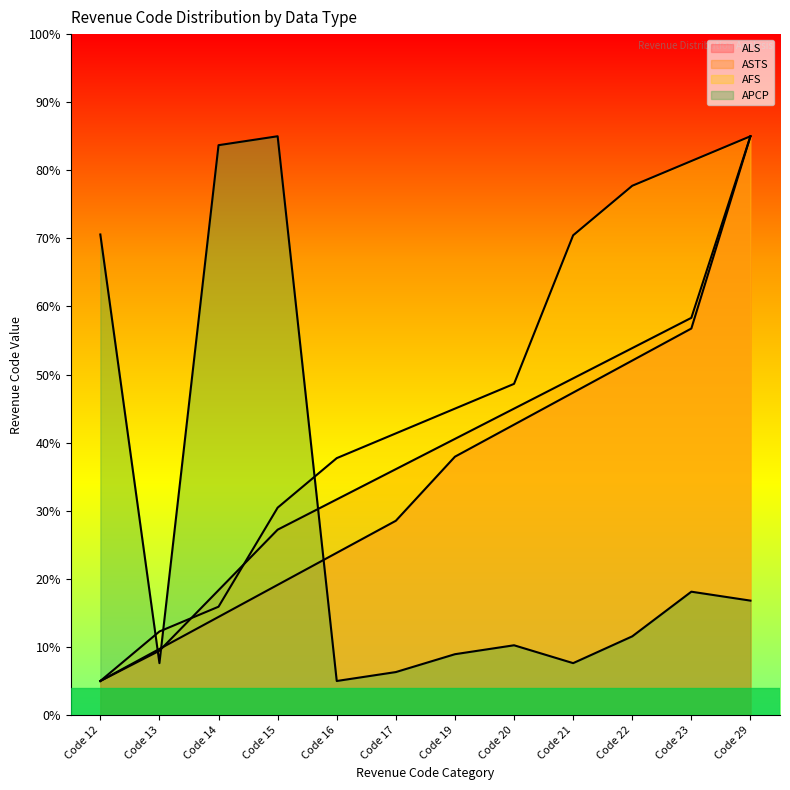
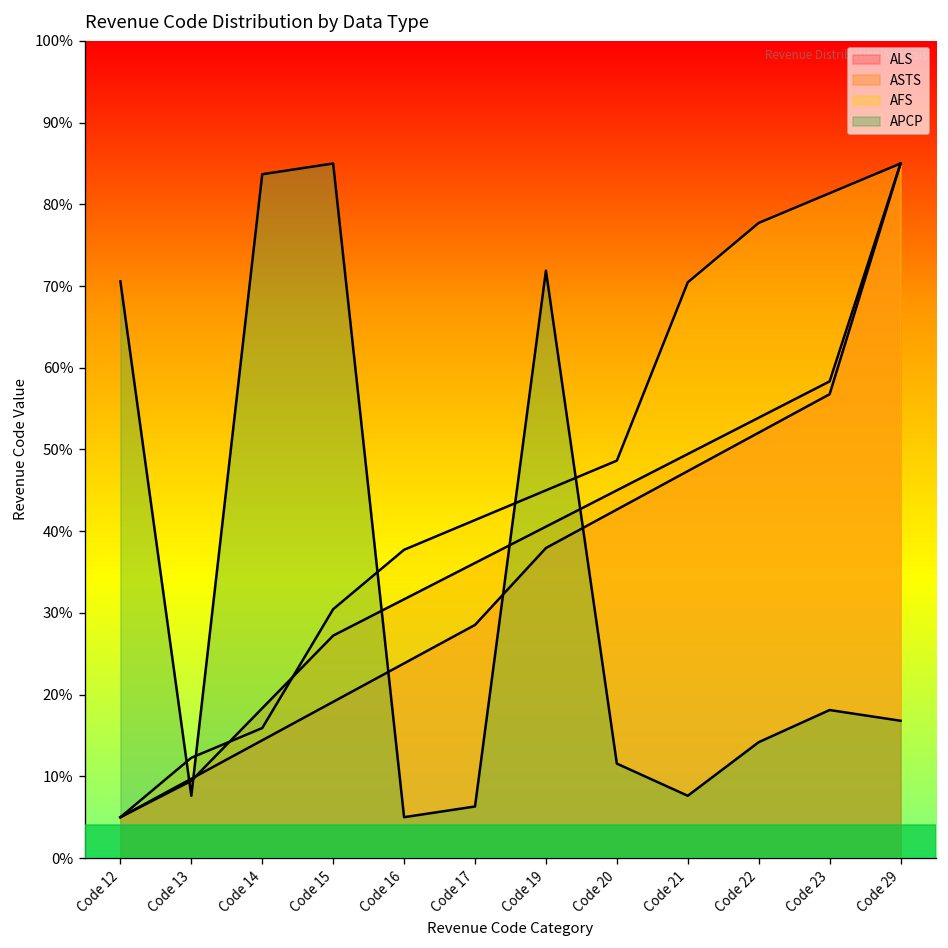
APCP, Code 19: 9% -> 72%
APCP, Code 20: 10% -> 12%
APCP, Code 22: 12% -> 14%
